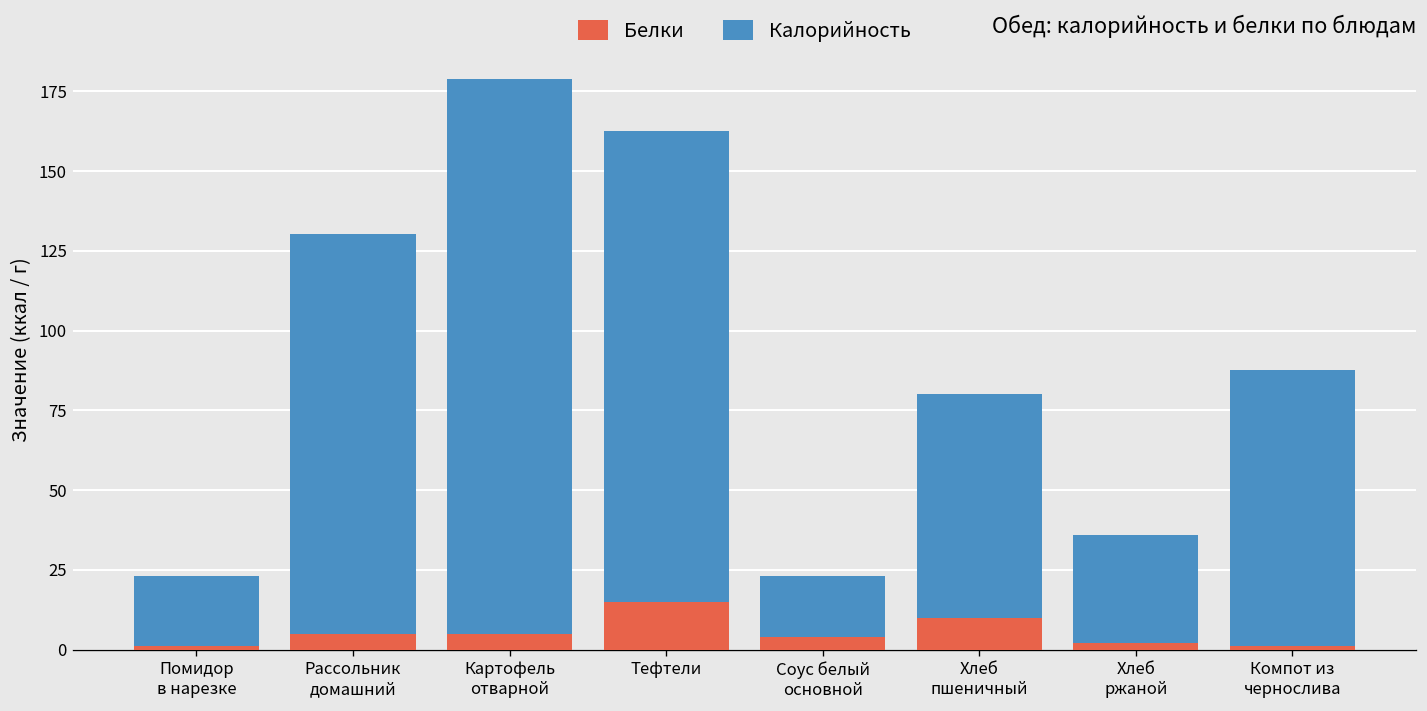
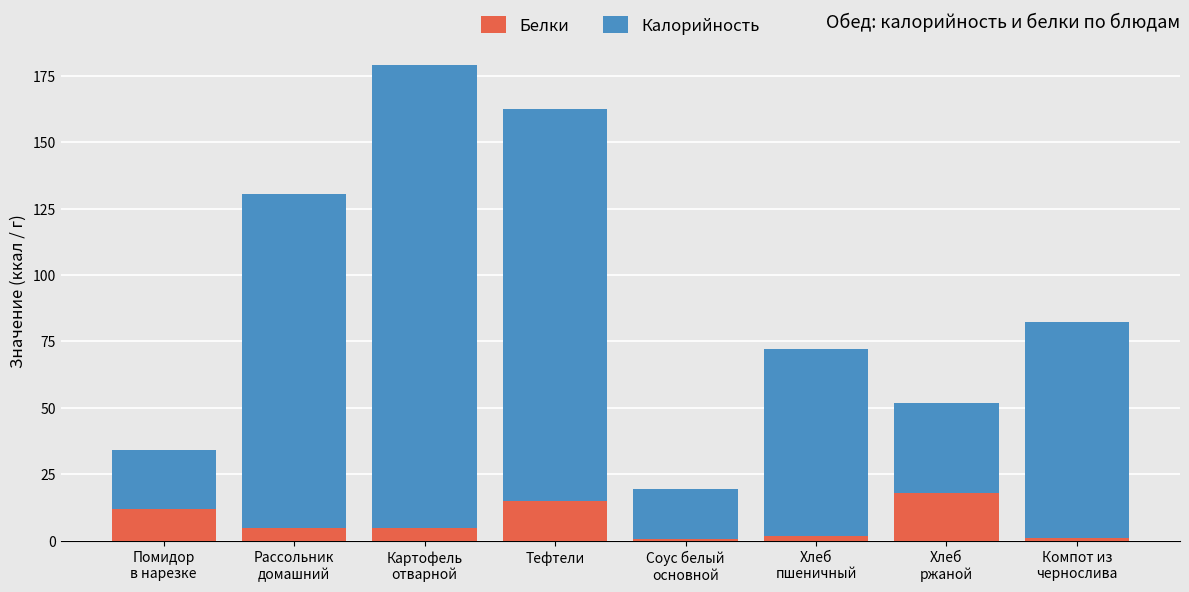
Белки, Помидор в нарезке: 1 -> 12
Белки, Соус белый основной: 4 -> 1
Белки, Хлеб пшеничный: 10 -> 2
Белки, Хлеб ржаной: 2 -> 18
Калорийность, Компот из чернослива: 87 -> 81
